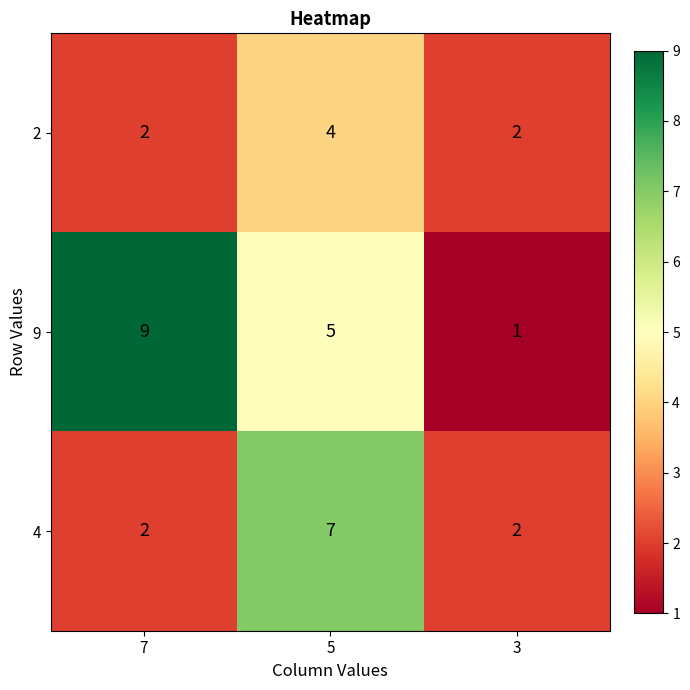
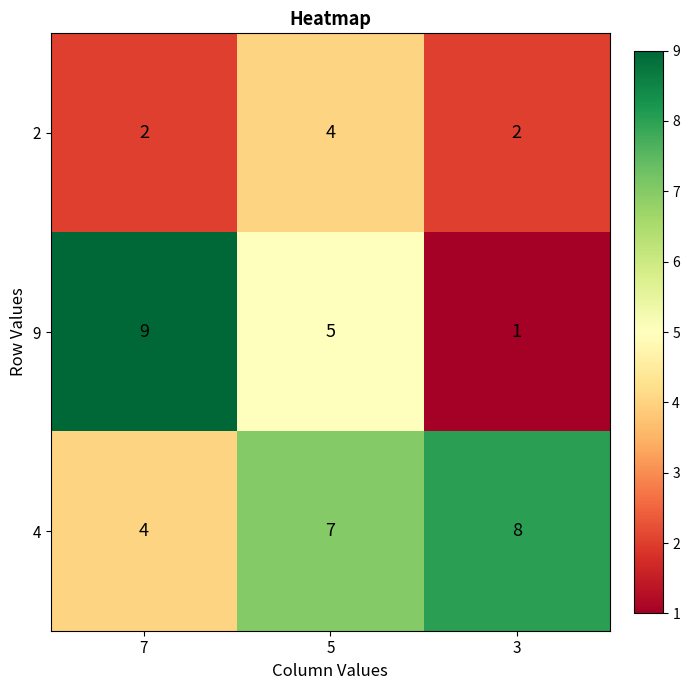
4, 7: 2 -> 4
4, 3: 2 -> 8
